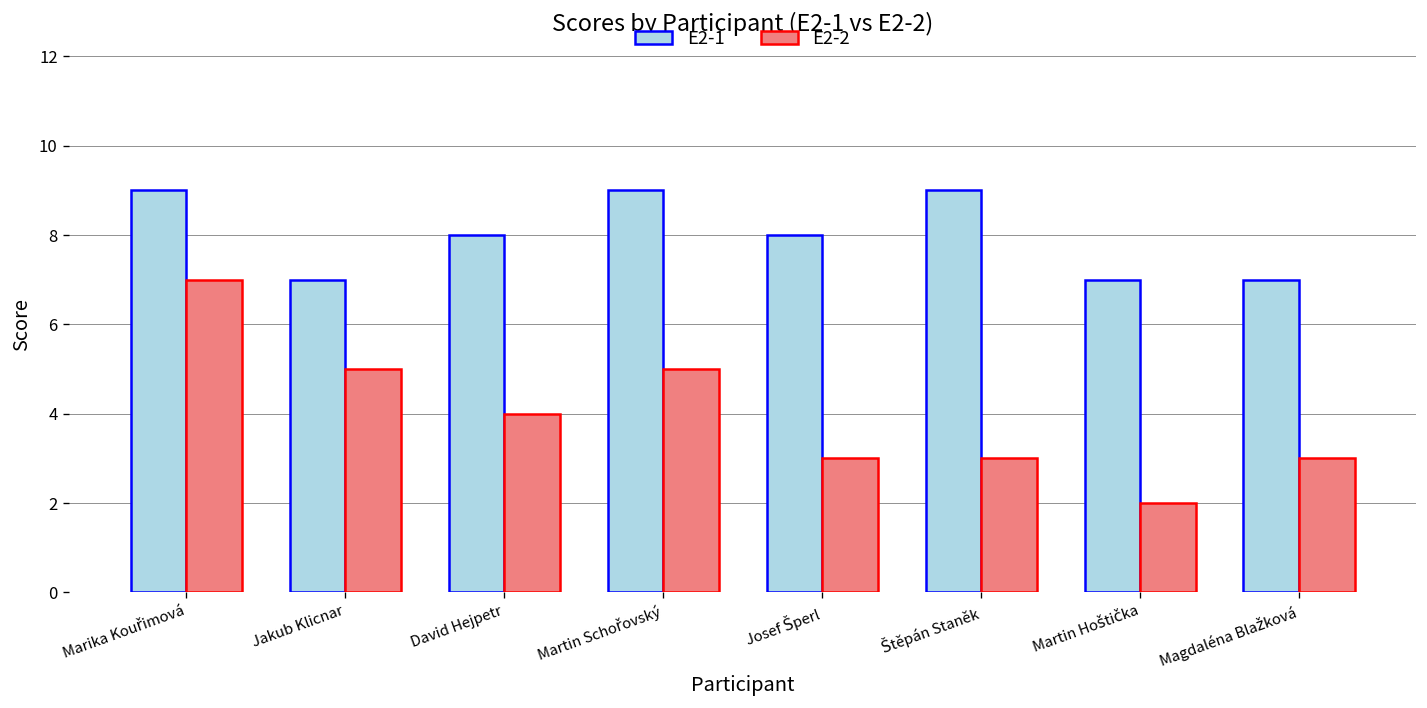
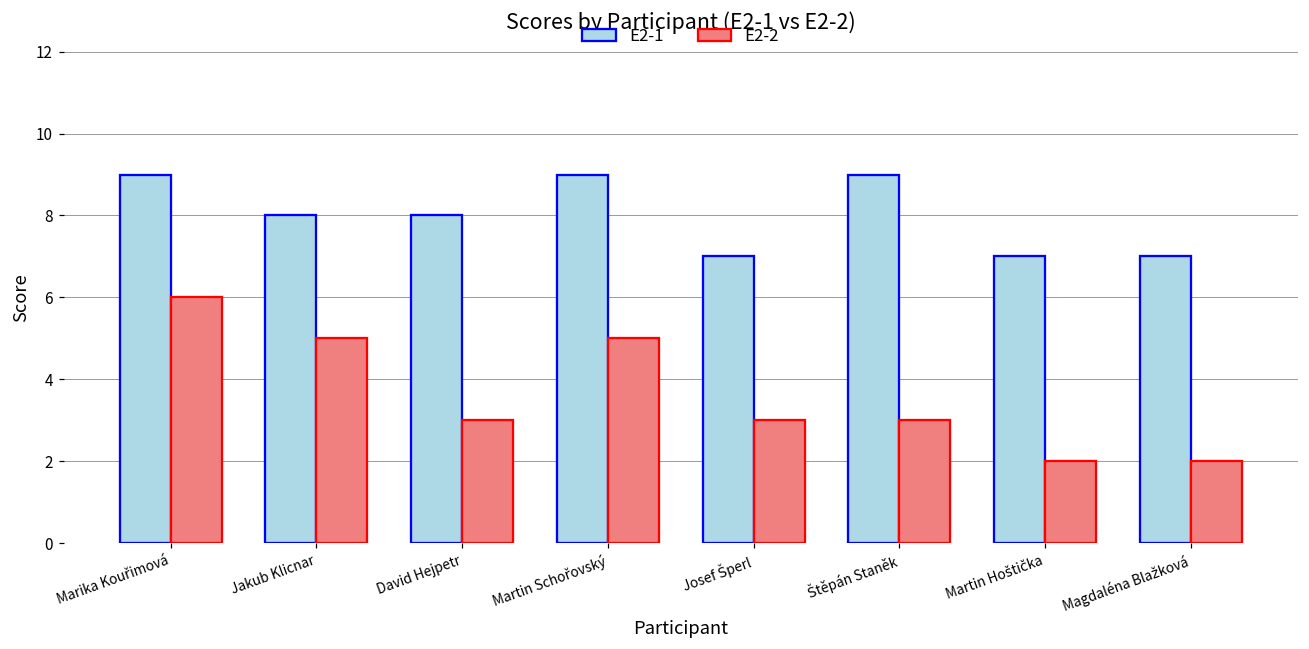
E2-2, Marika Kouřimová: 7 -> 6
E2-1, Jakub Klicnar: 7 -> 8
E2-2, David Hejpetr: 4 -> 3
E2-1, Josef Šperl: 8 -> 7
E2-2, Magdaléna Blažková: 3 -> 2
